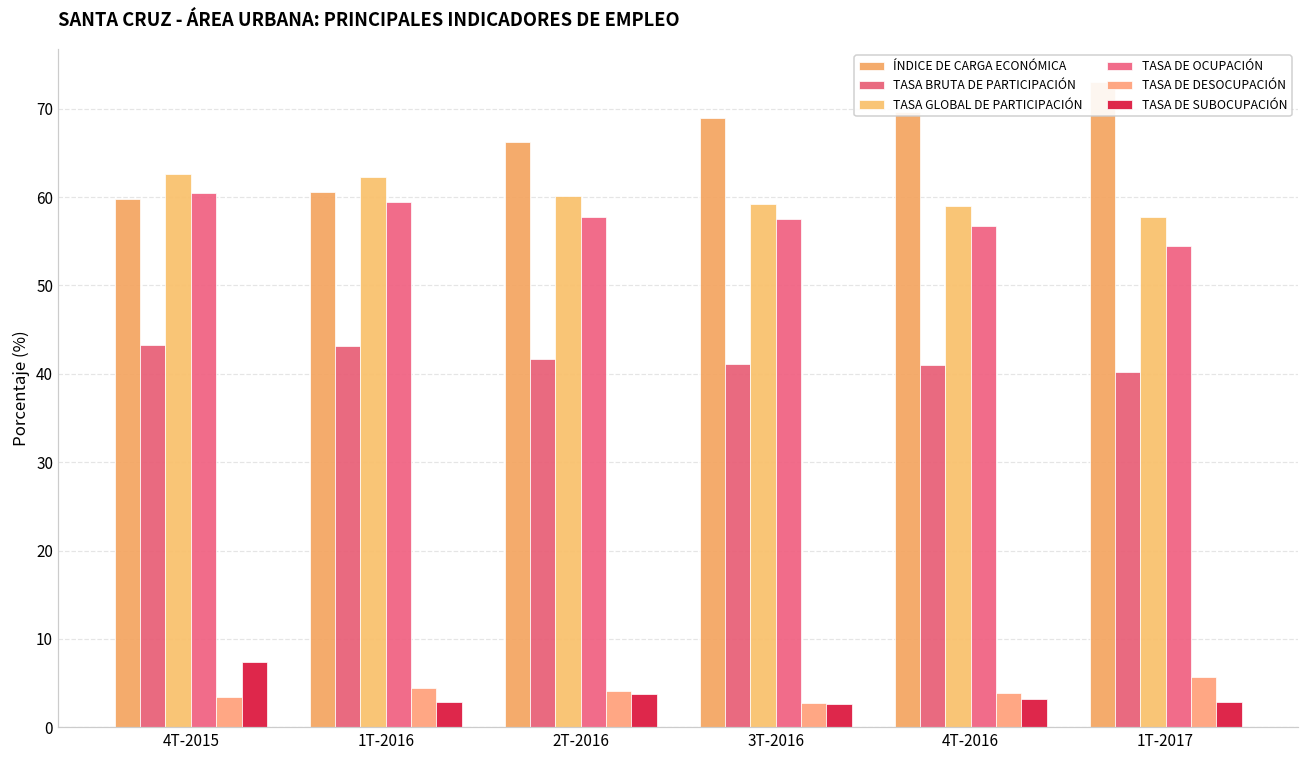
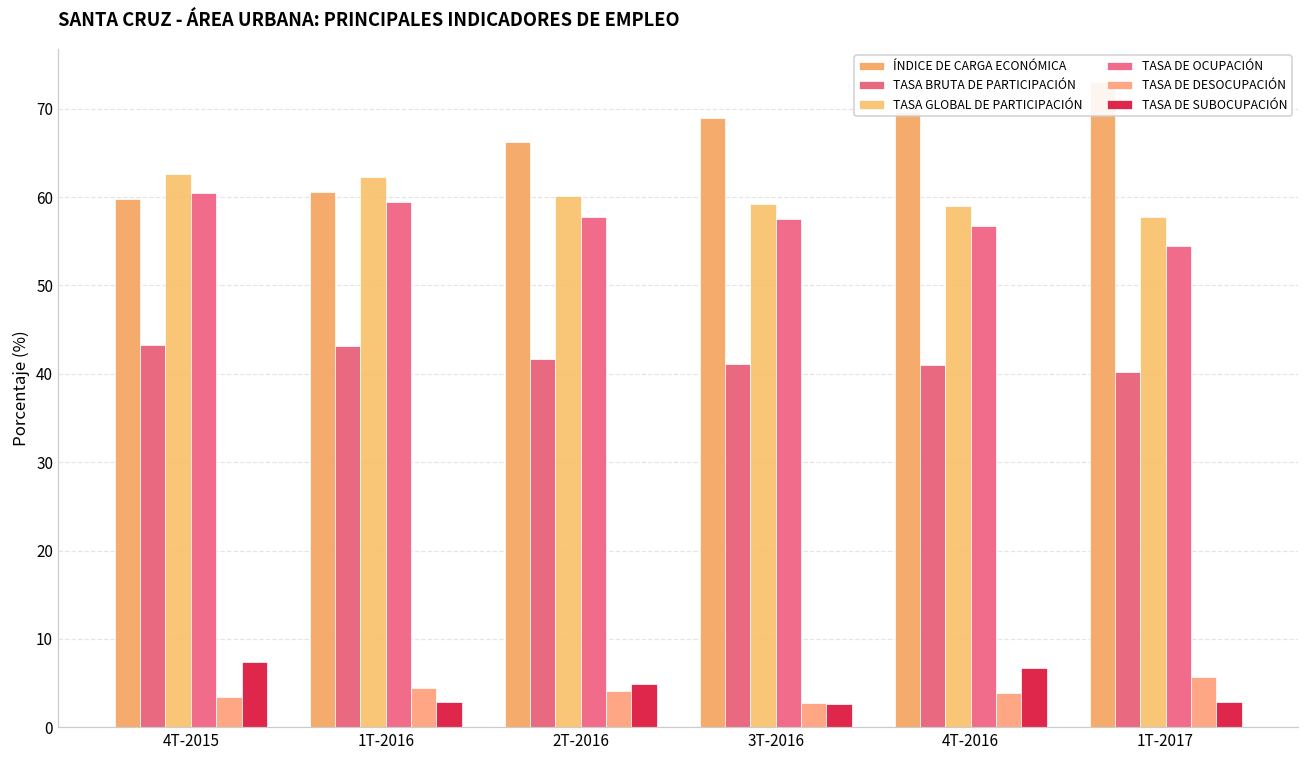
TASA DE SUBOCUPACIÓN, 2T-2016: 4 -> 5
TASA DE SUBOCUPACIÓN, 4T-2016: 3 -> 7
